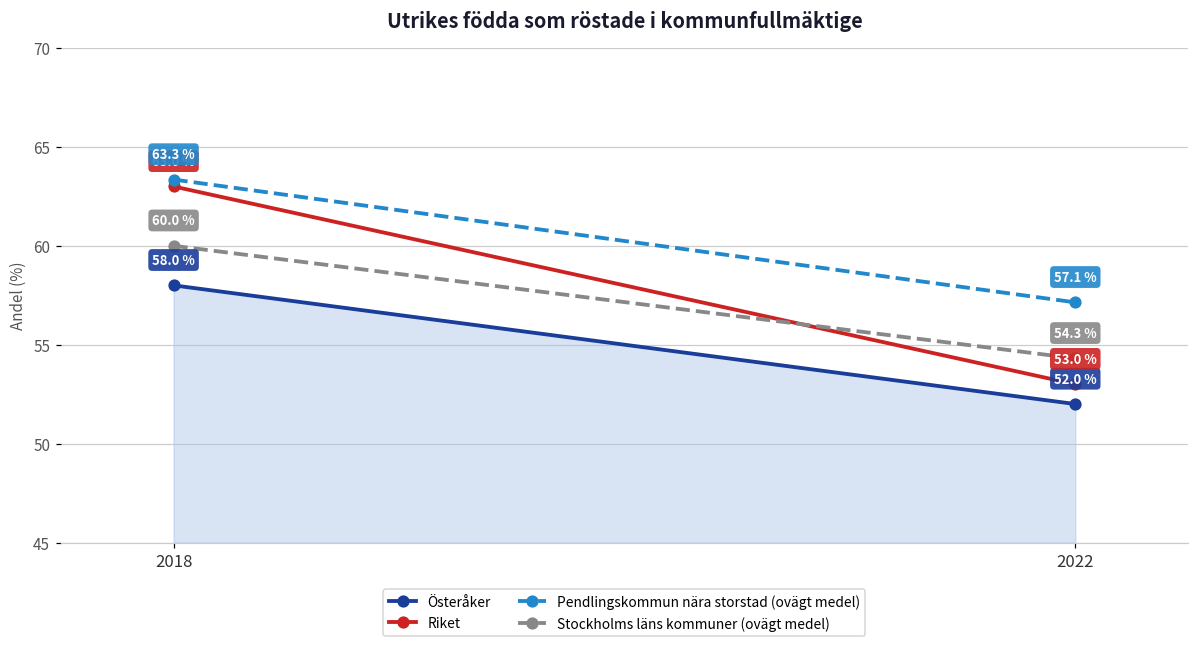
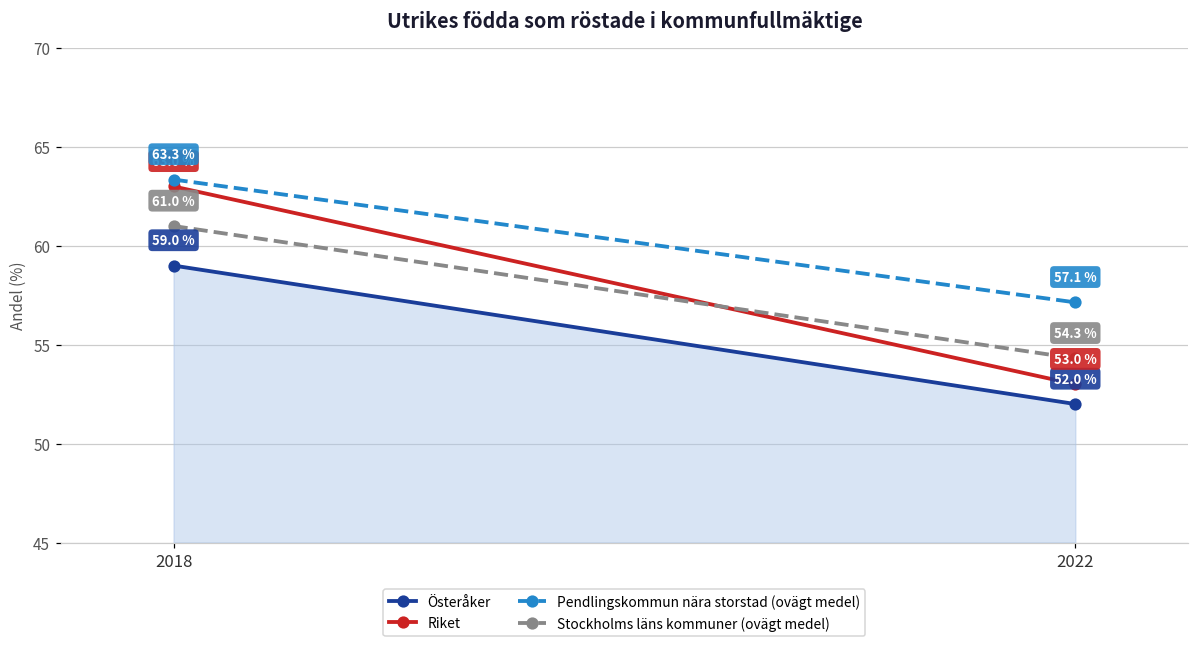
Österåker, 2018: 58.0 % -> 59.0 %
Stockholms läns kommuner (ovägt medel), 2018: 60.0 % -> 61.0 %
